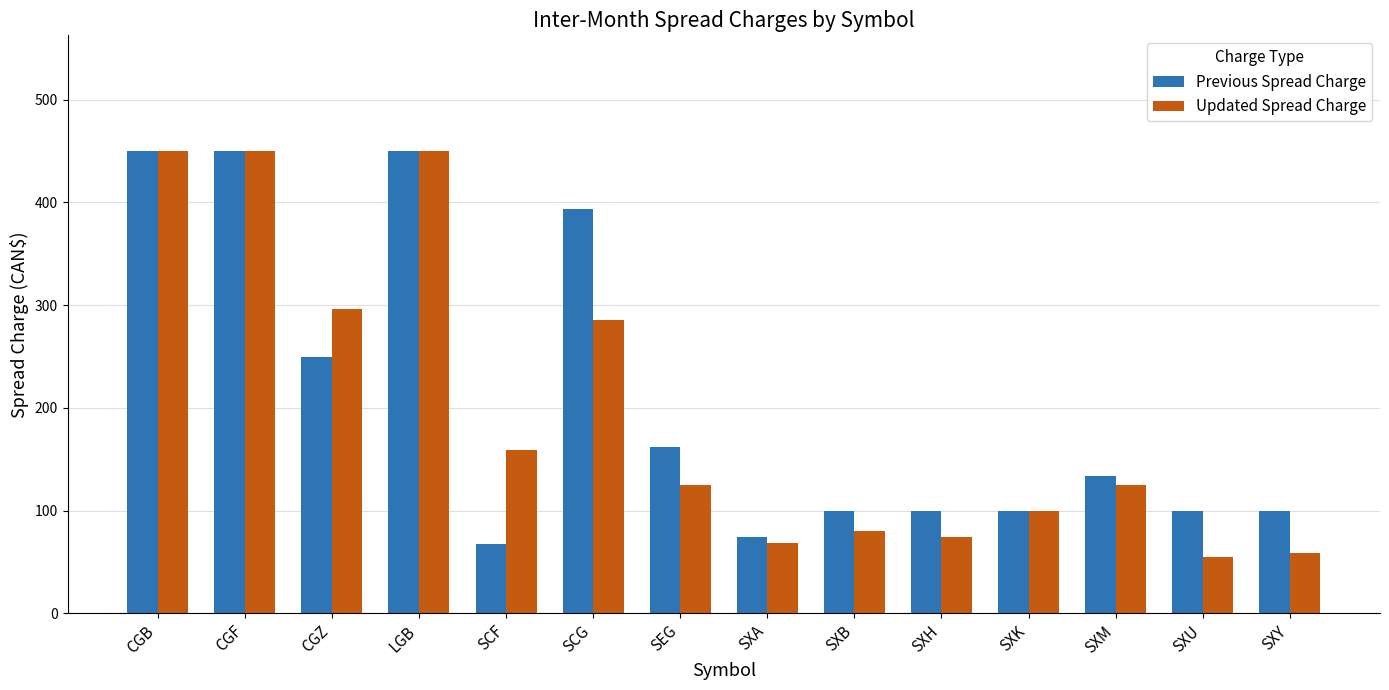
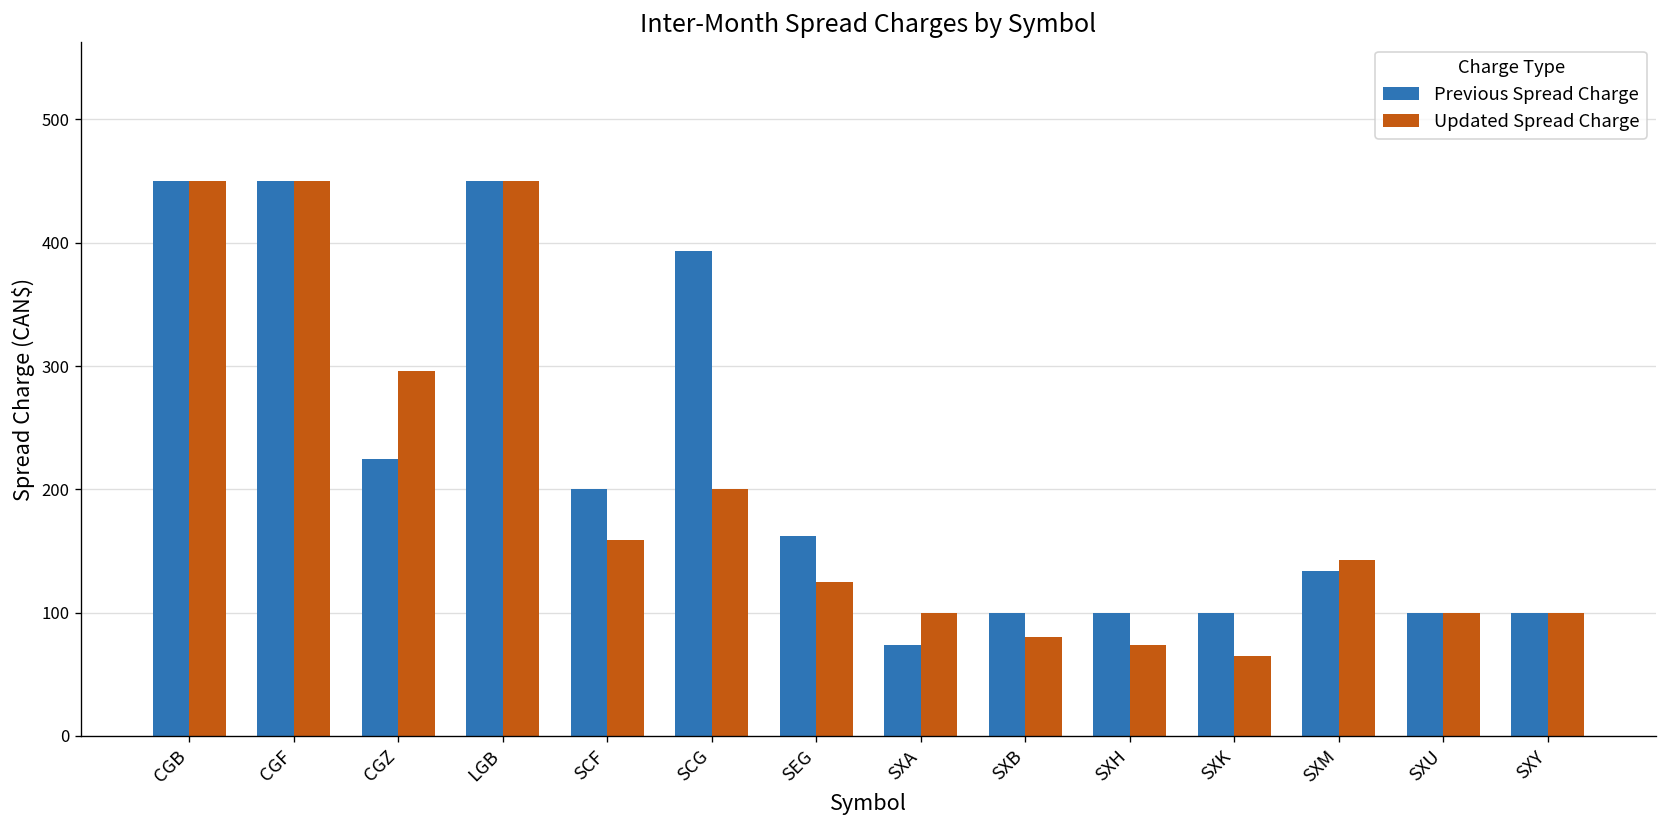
Previous Spread Charge, CGZ: 249 -> 225
Previous Spread Charge, SCF: 67 -> 200
Updated Spread Charge, SCG: 285 -> 200
Updated Spread Charge, SXA: 68 -> 100
Updated Spread Charge, SXK: 100 -> 65
Updated Spread Charge, SXM: 125 -> 143
Updated Spread Charge, SXU: 55 -> 100
Updated Spread Charge, SXY: 59 -> 100
